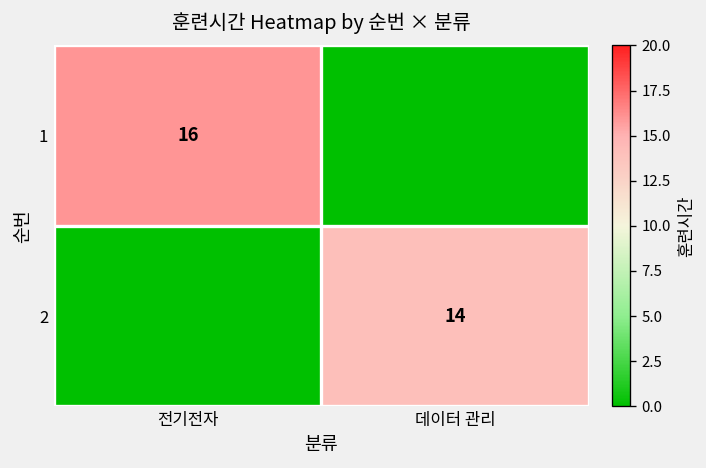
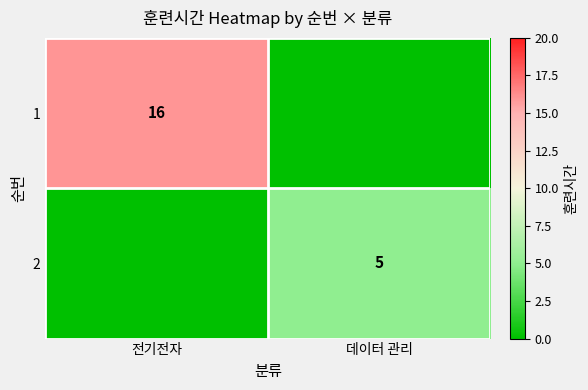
2, 데이터 관리: 14 -> 5
